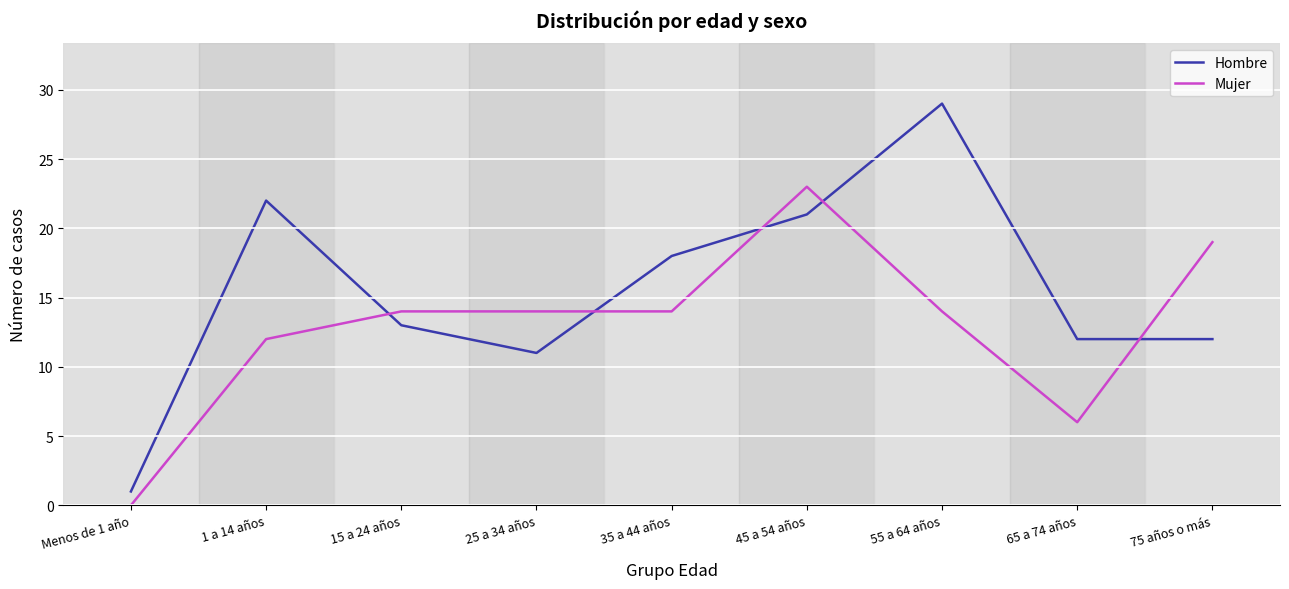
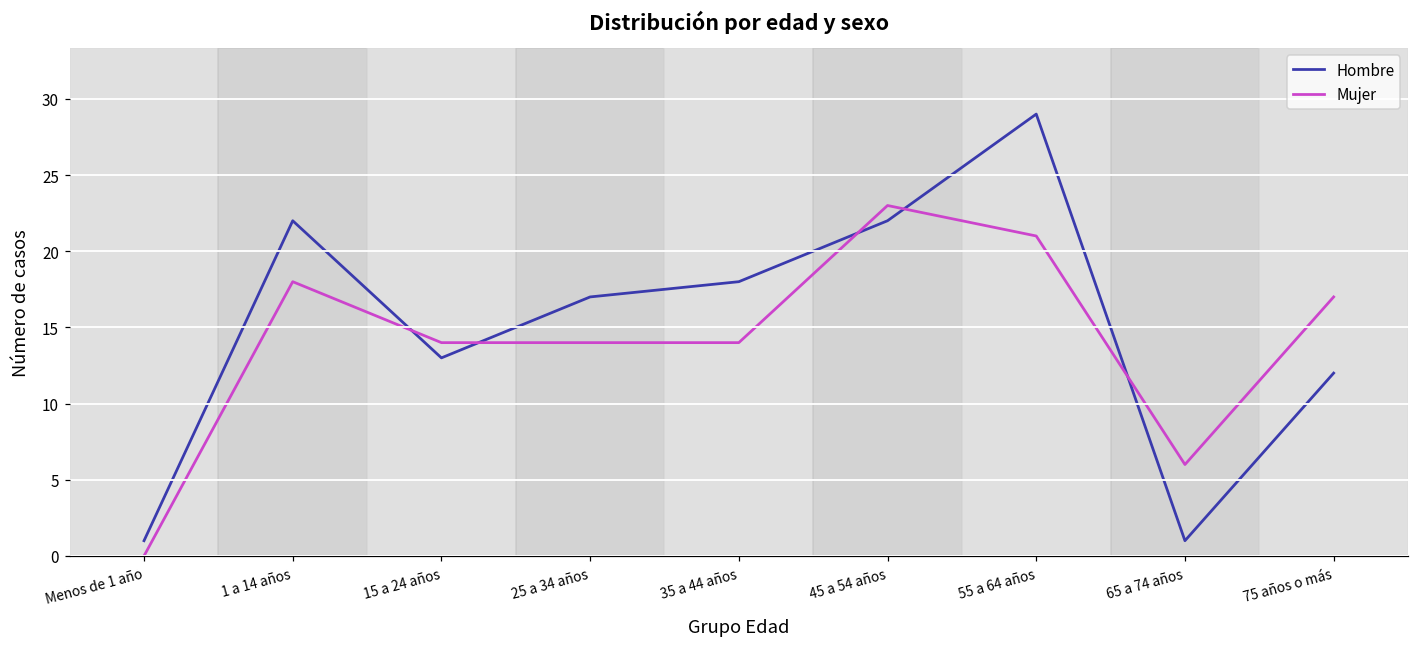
Mujer, 1 a 14 años: 12 -> 18
Hombre, 25 a 34 años: 11 -> 17
Hombre, 45 a 54 años: 21 -> 22
Mujer, 55 a 64 años: 14 -> 21
Hombre, 65 a 74 años: 12 -> 1
Mujer, 75 años o más: 19 -> 17
